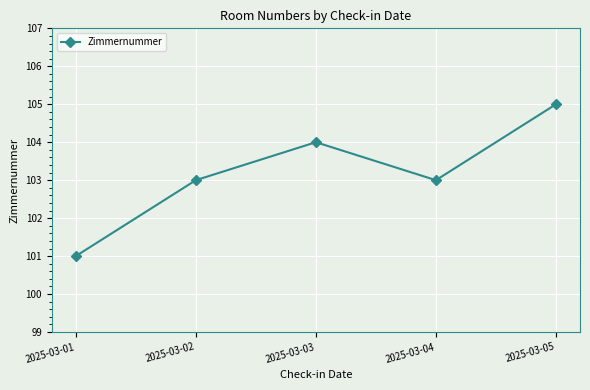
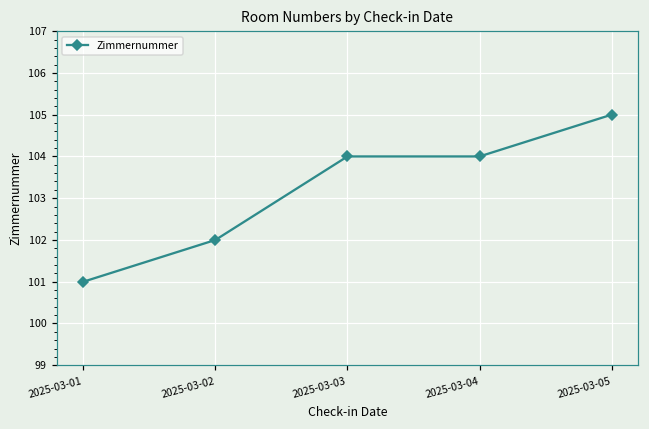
2025-03-02: 103 -> 102
2025-03-04: 103 -> 104
